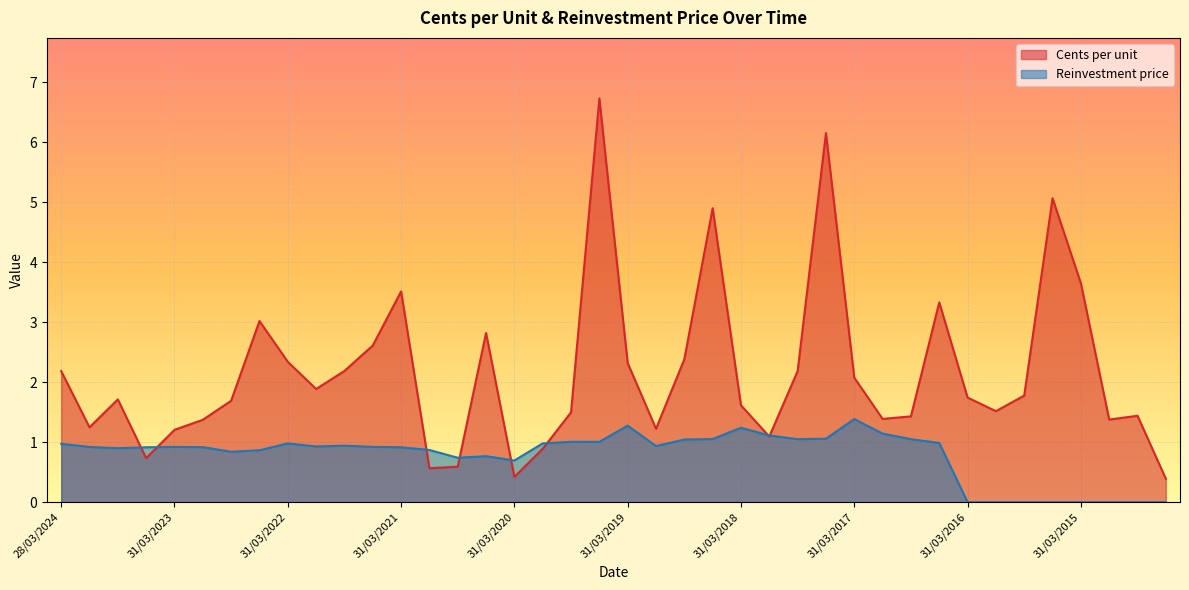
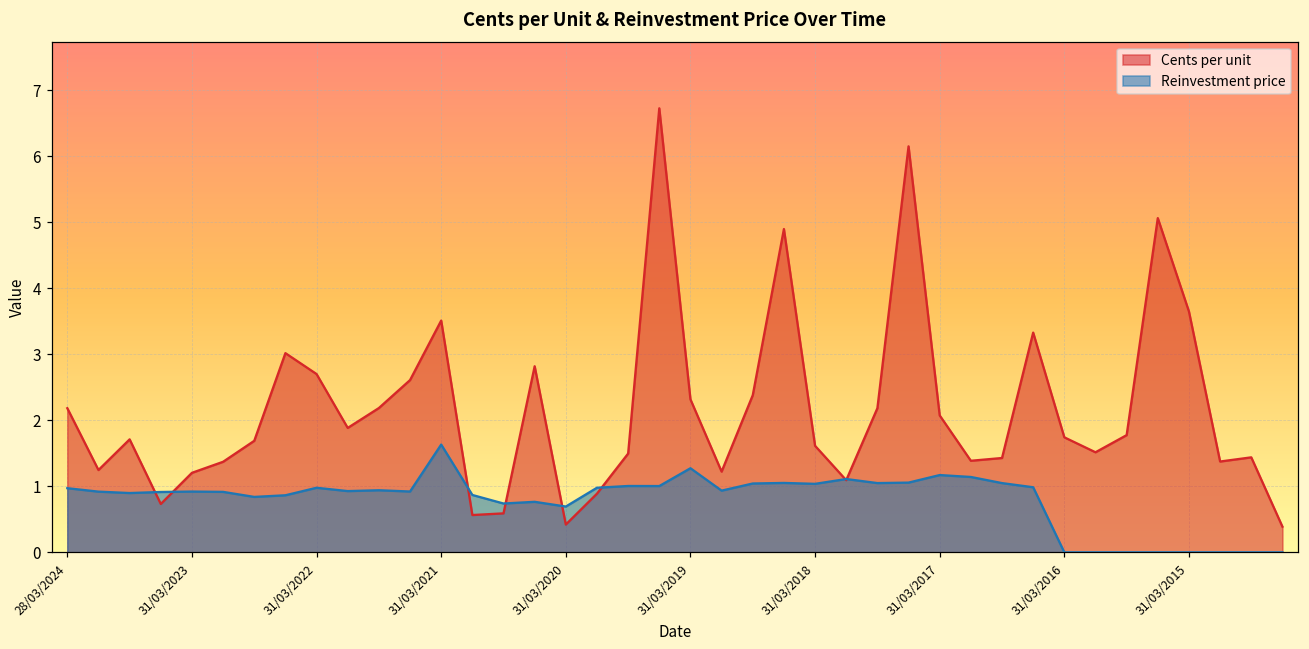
Cents per unit, 31/03/2022: 2.3 -> 2.7
Reinvestment price, 31/03/2021: 0.9 -> 1.6
Reinvestment price, 31/03/2018: 1.2 -> 1.0
Reinvestment price, 31/03/2017: 1.4 -> 1.2
